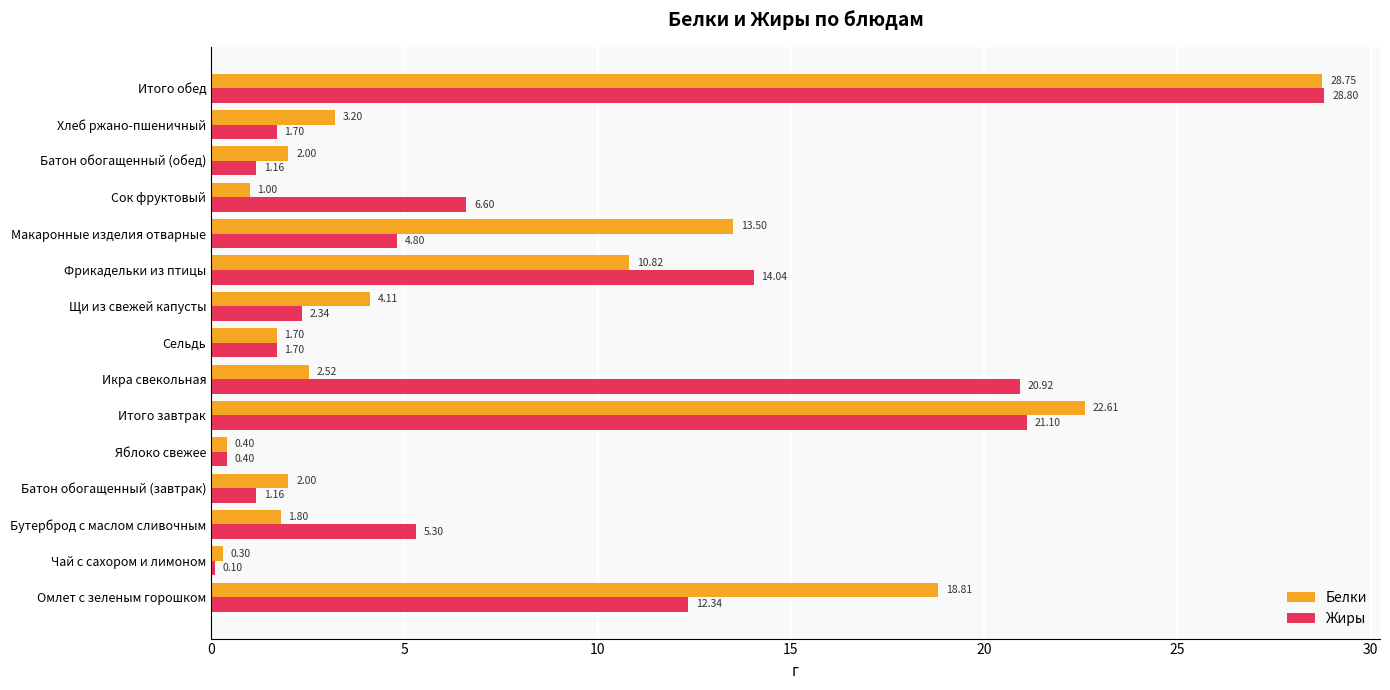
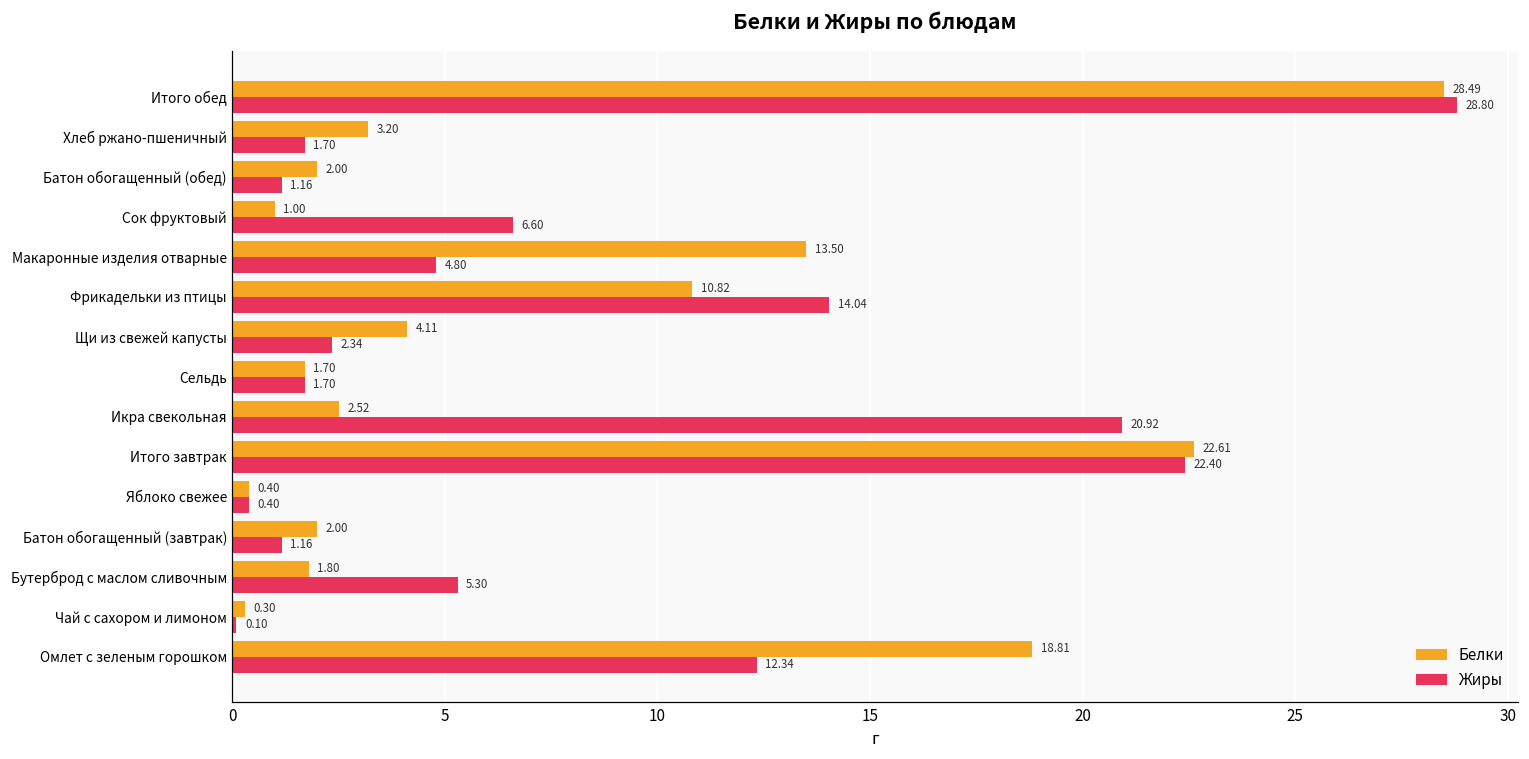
Белки, Итого обед: 28.75 -> 28.49
Жиры, Итого завтрак: 21.10 -> 22.40
